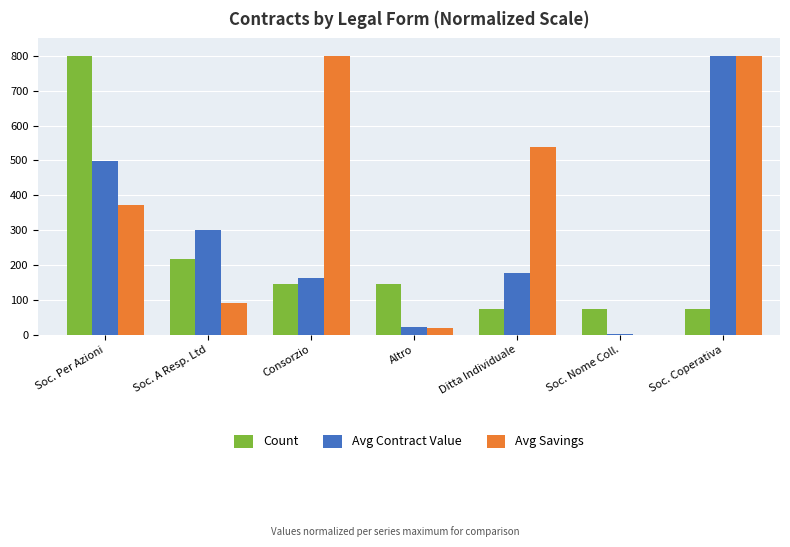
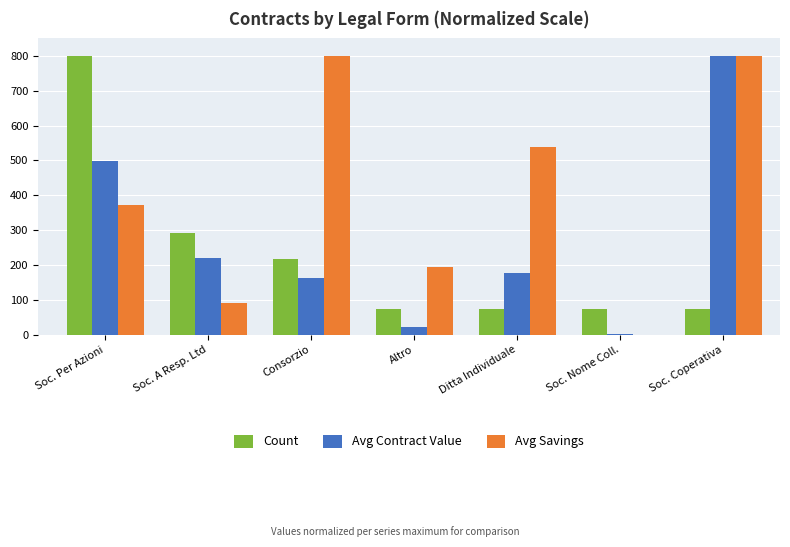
Count, Soc. A Resp. Ltd: 220 -> 290
Avg Contract Value, Soc. A Resp. Ltd: 300 -> 220
Count, Consorzio: 150 -> 220
Count, Altro: 150 -> 70
Avg Savings, Altro: 20 -> 190
